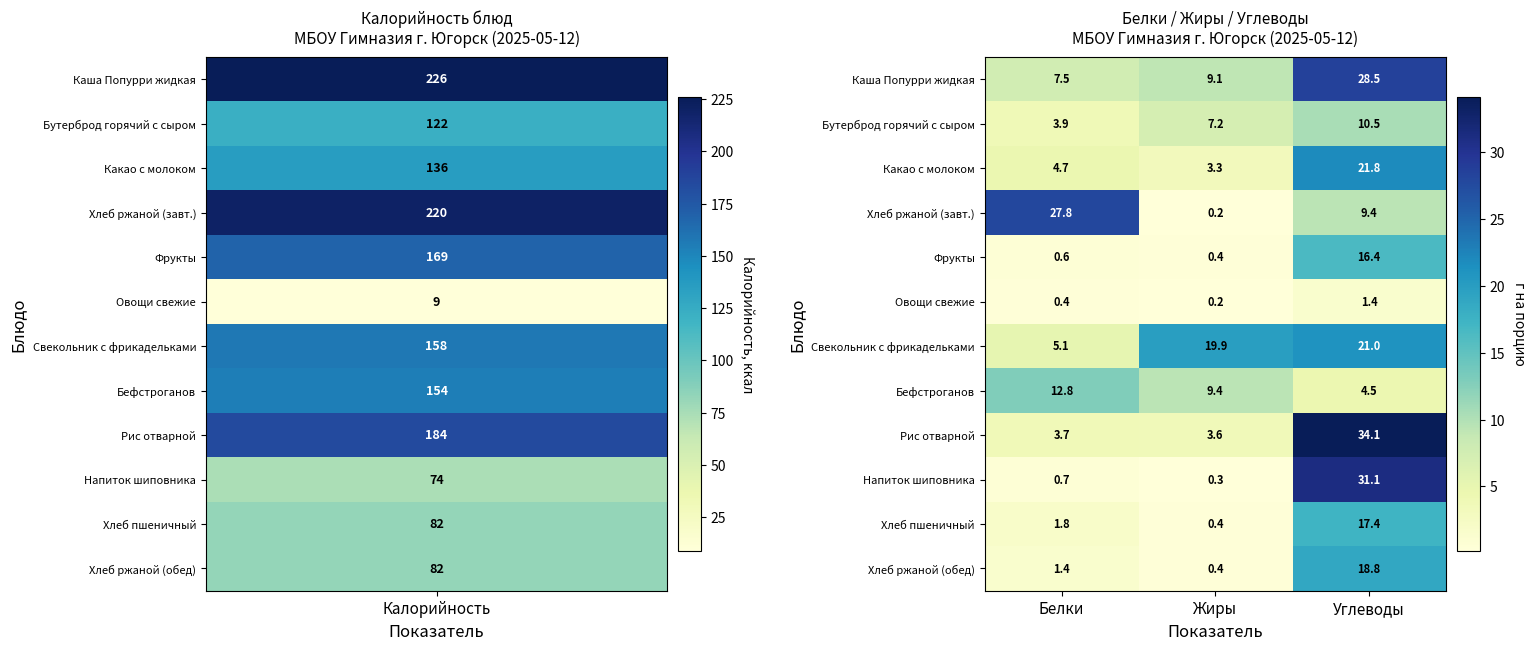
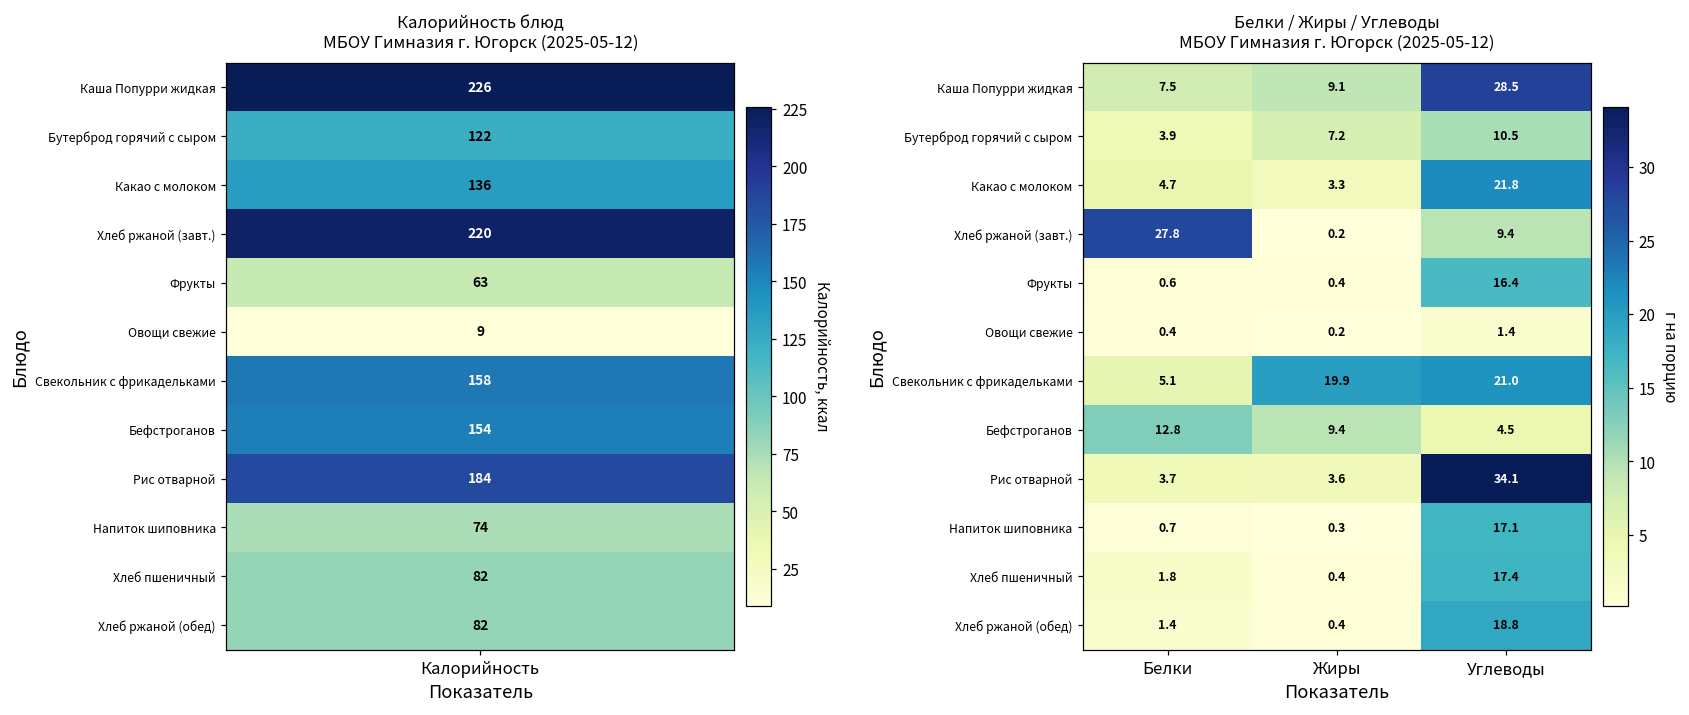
Калорийность блюд МБОУ Гимназия г. Югорск (2025-05-12), Фрукты, Калорийность: 169 -> 63
Белки / Жиры / Углеводы МБОУ Гимназия г. Югорск (2025-05-12), Напиток шиповника, Углеводы: 31.1 -> 17.1
